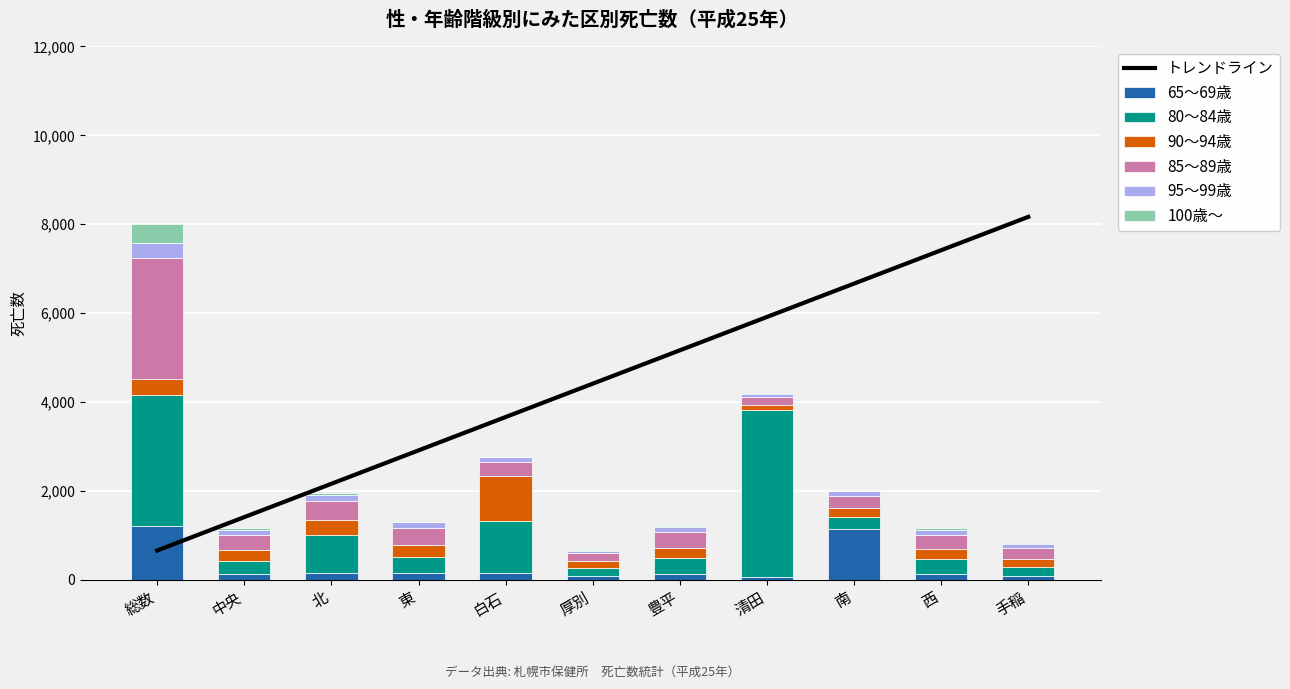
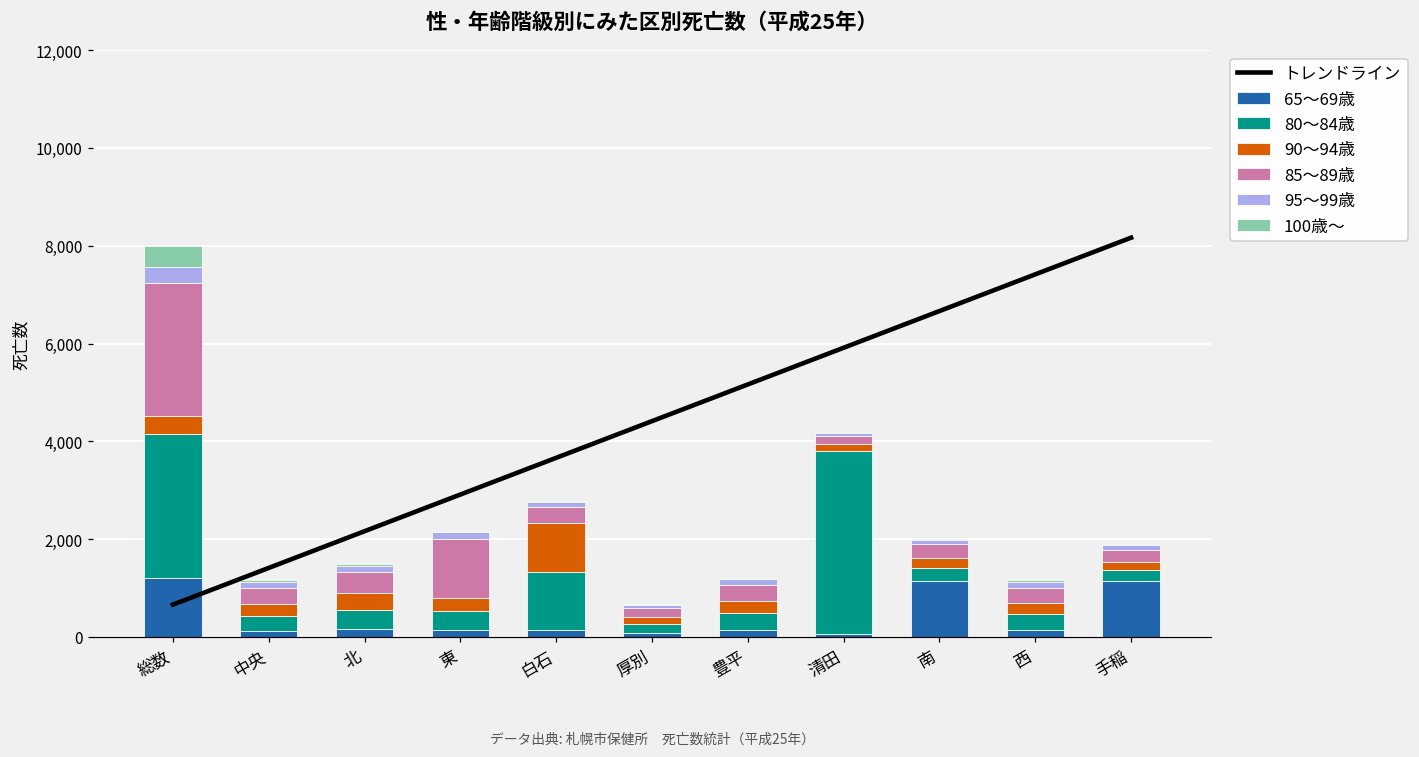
80～84歳, 北: 800 -> 400
85～89歳, 東: 400 -> 1,200
65～69歳, 手稲: 100 -> 1,100
